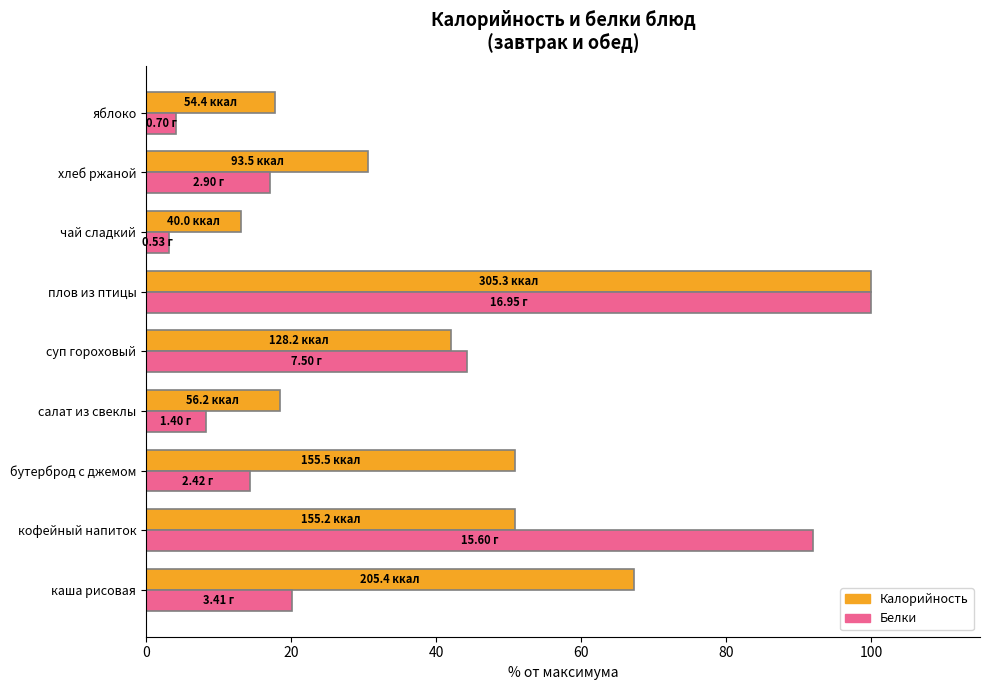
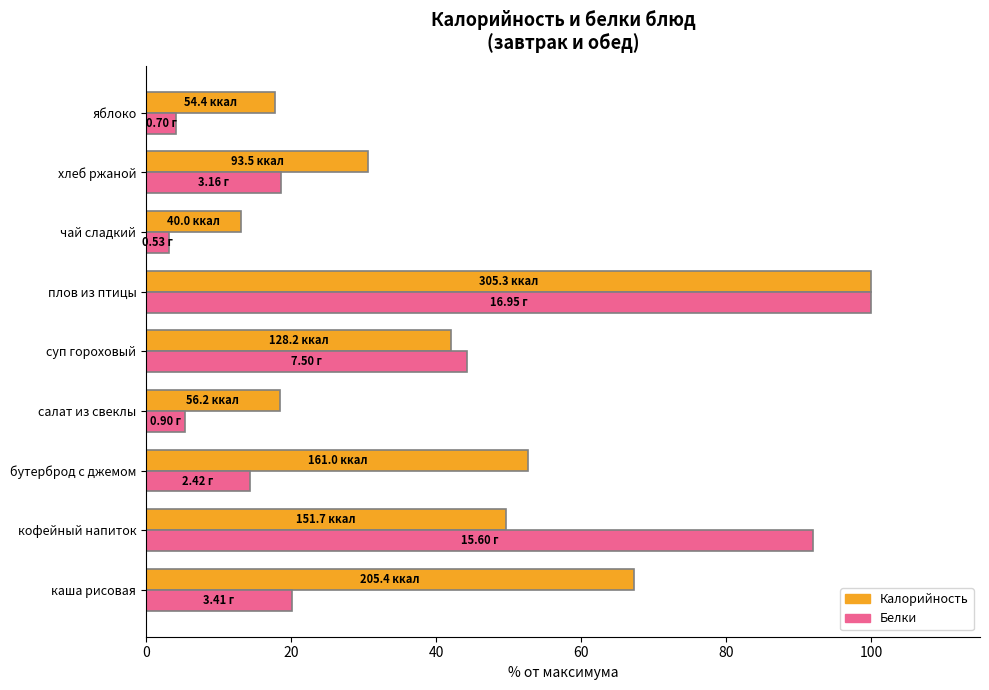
Белки, хлеб ржаной: 2.90 -> 3.16
Белки, салат из свеклы: 1.40 -> 0.90
Калорийность, бутерброд с джемом: 155.5 -> 161.0
Калорийность, кофейный напиток: 155.2 -> 151.7
